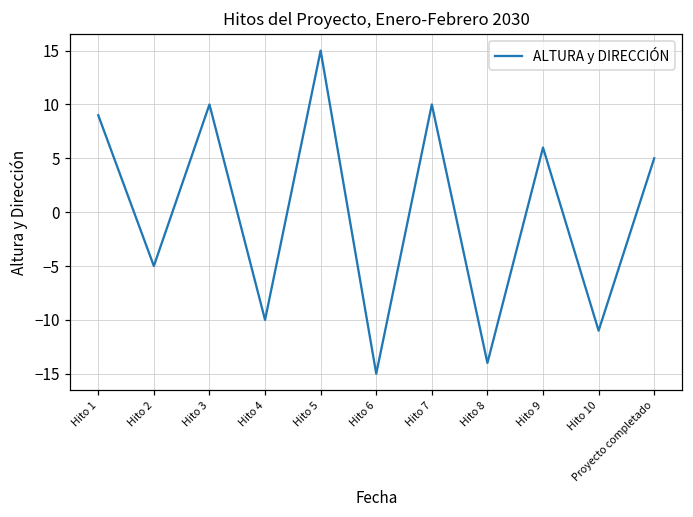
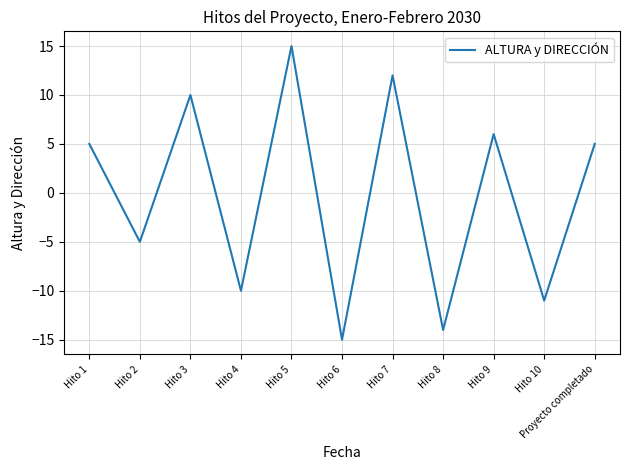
Hito 1: 9 -> 5
Hito 7: 10 -> 12
